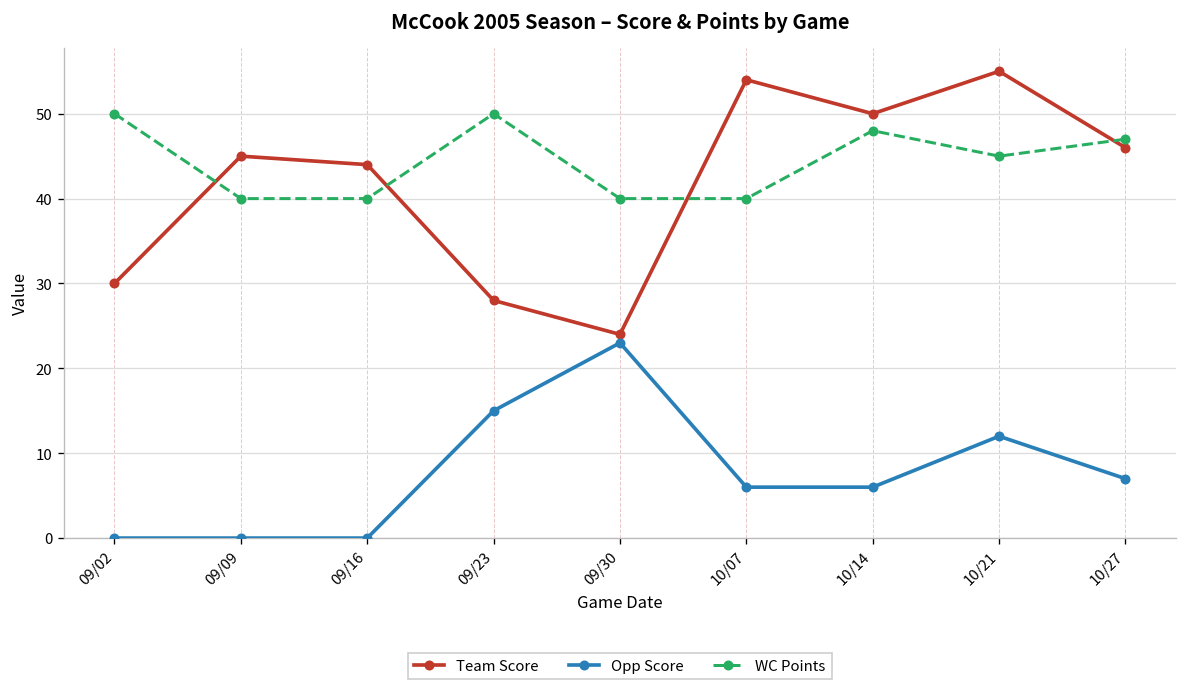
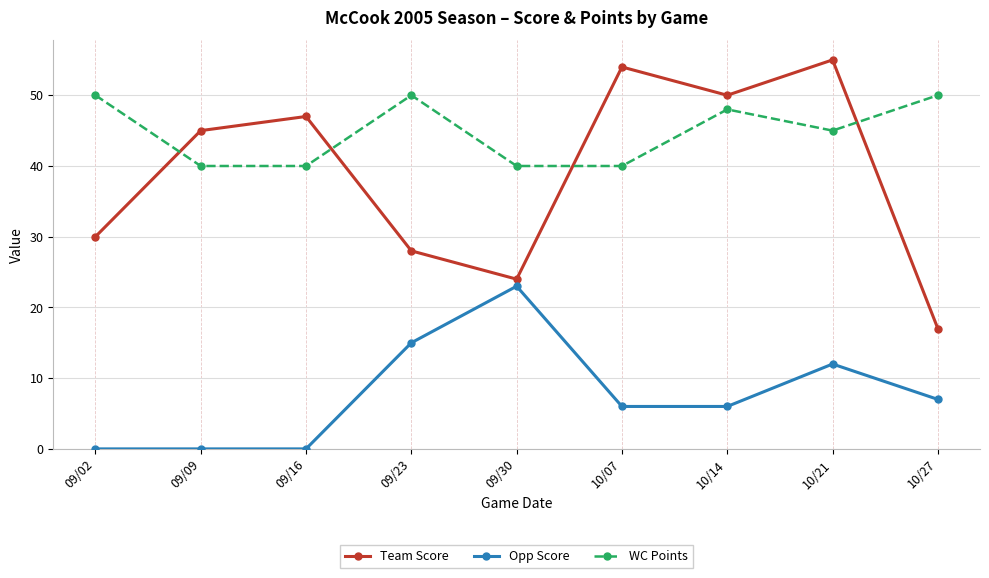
Team Score, 09/16: 44 -> 47
Team Score, 10/27: 46 -> 17
WC Points, 10/27: 47 -> 50
